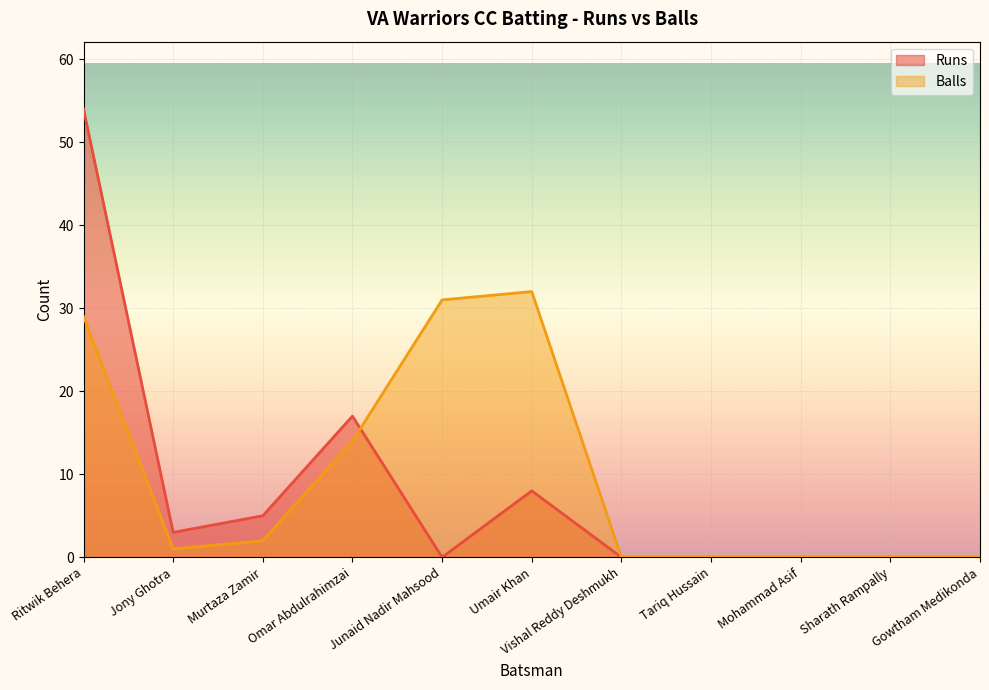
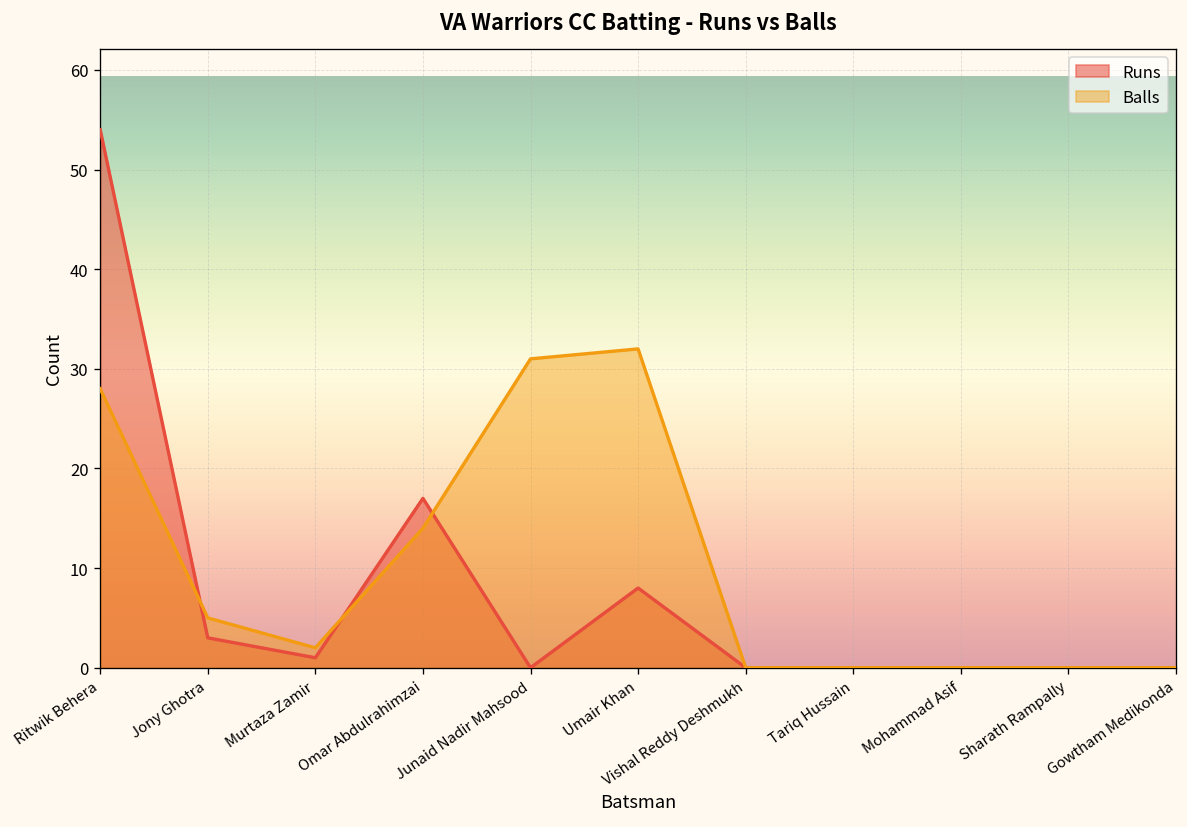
Balls, Ritwik Behera: 29 -> 28
Balls, Jony Ghotra: 1 -> 5
Runs, Murtaza Zamir: 5 -> 1
